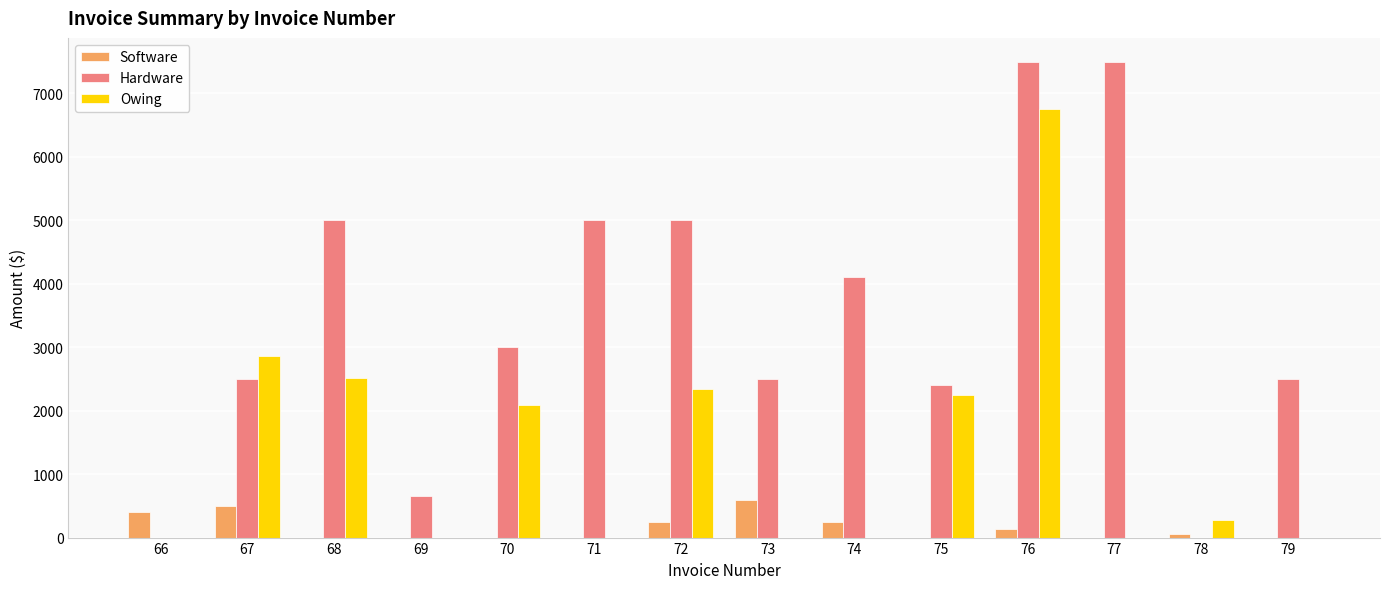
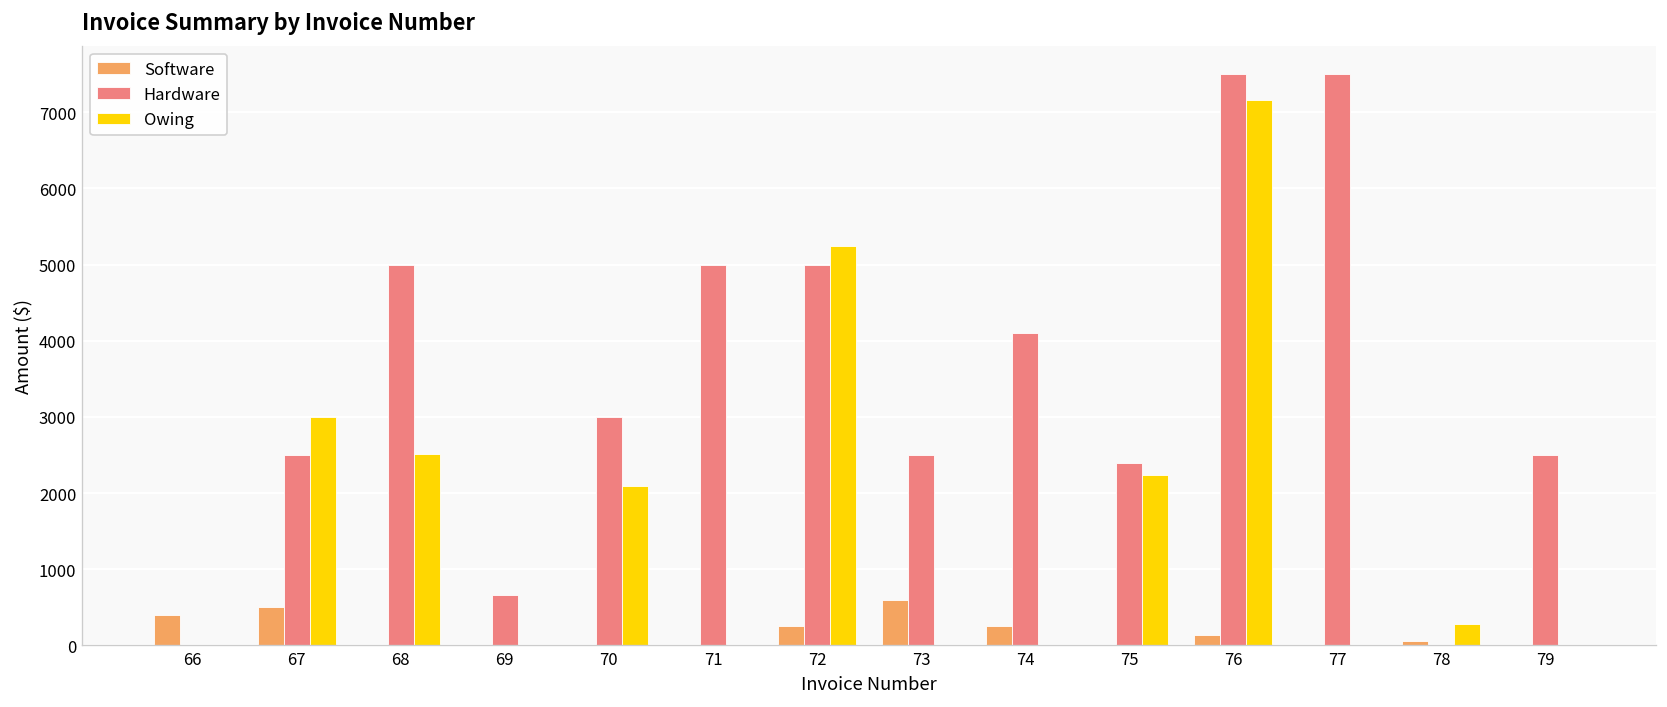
Owing, 67: 2900 -> 3000
Owing, 72: 2300 -> 5300
Owing, 76: 6800 -> 7200
